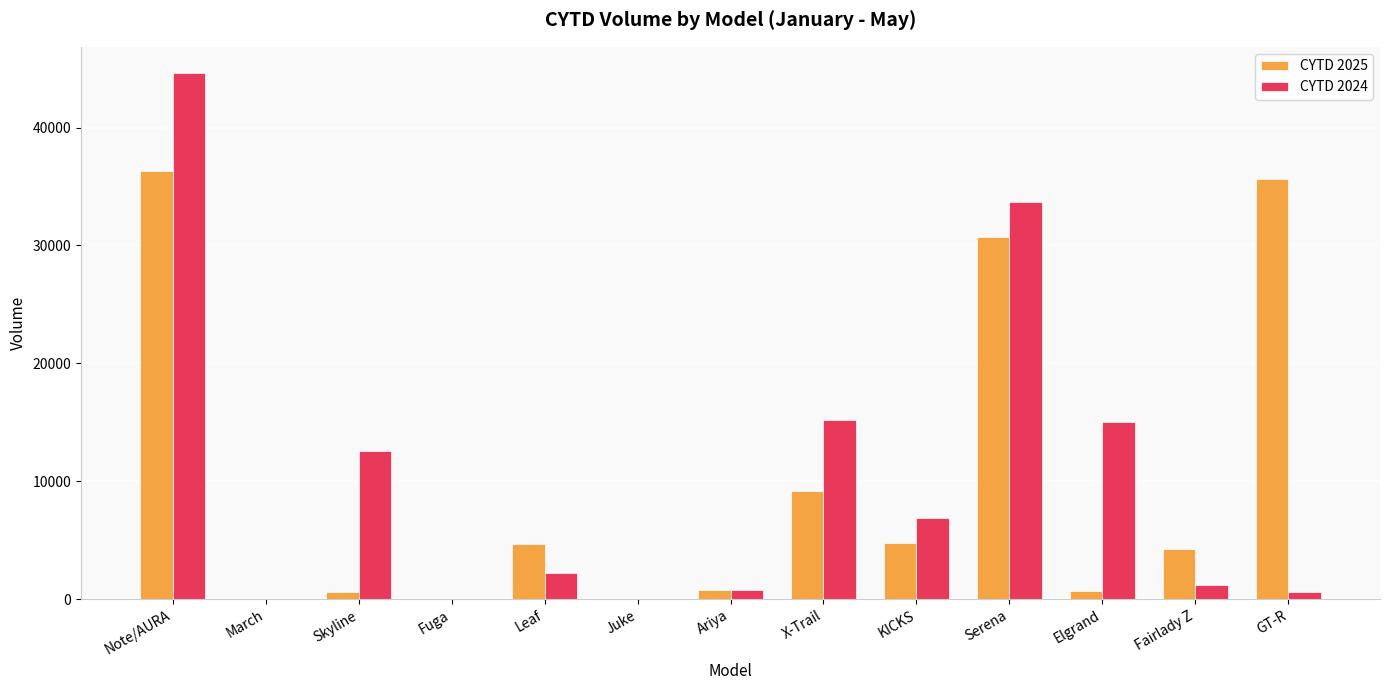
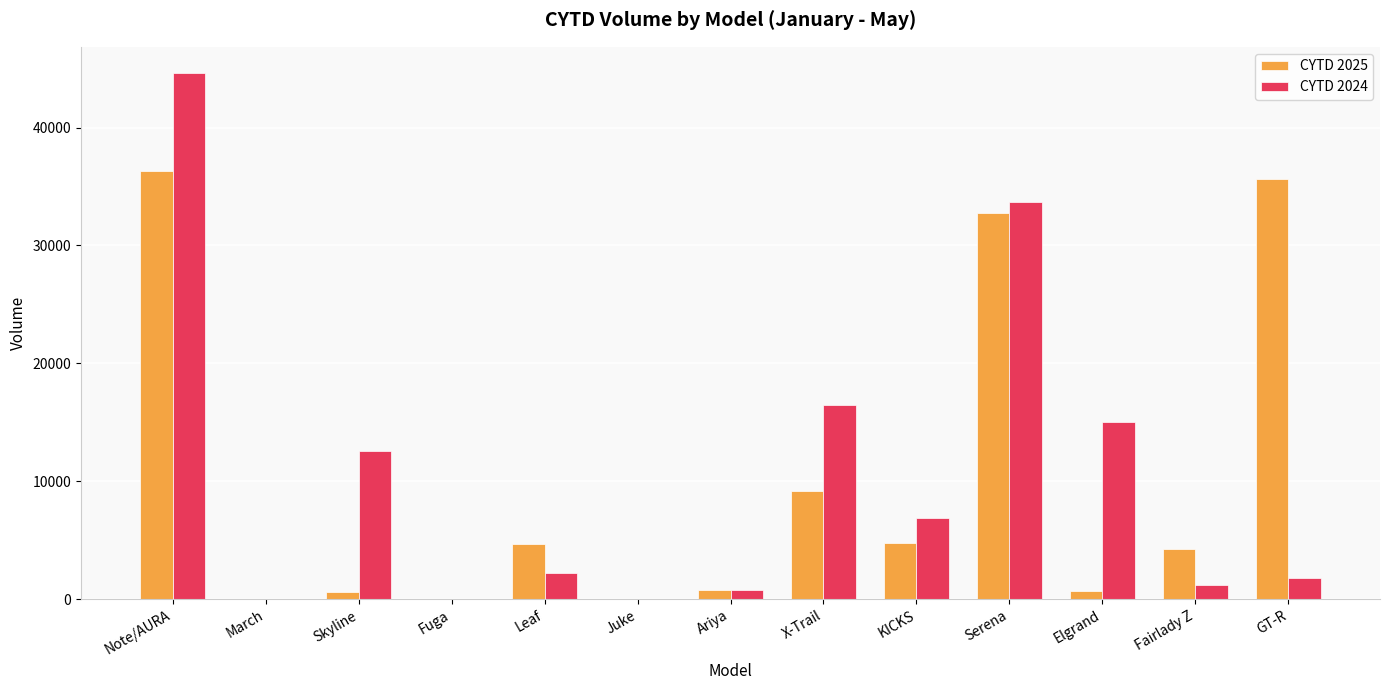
CYTD 2024, X-Trail: 15200 -> 16500
CYTD 2025, Serena: 30700 -> 32700
CYTD 2024, GT-R: 600 -> 1800
